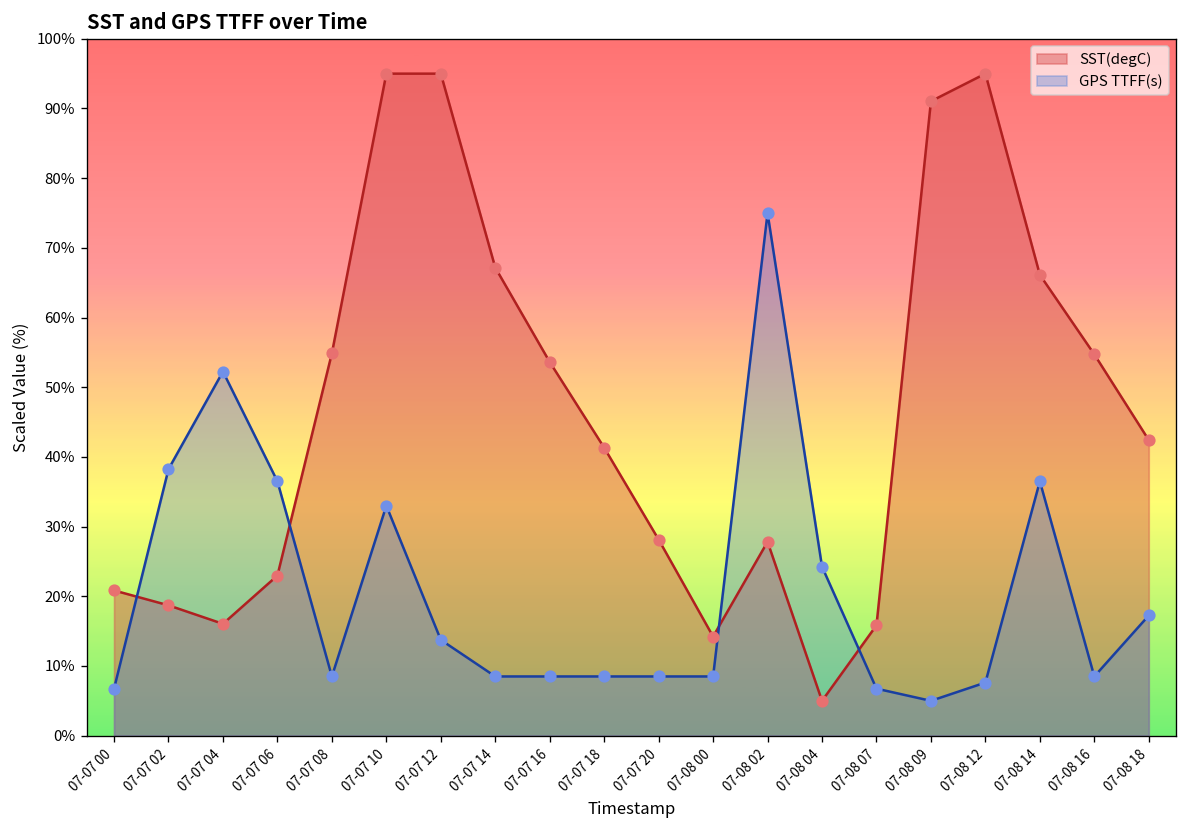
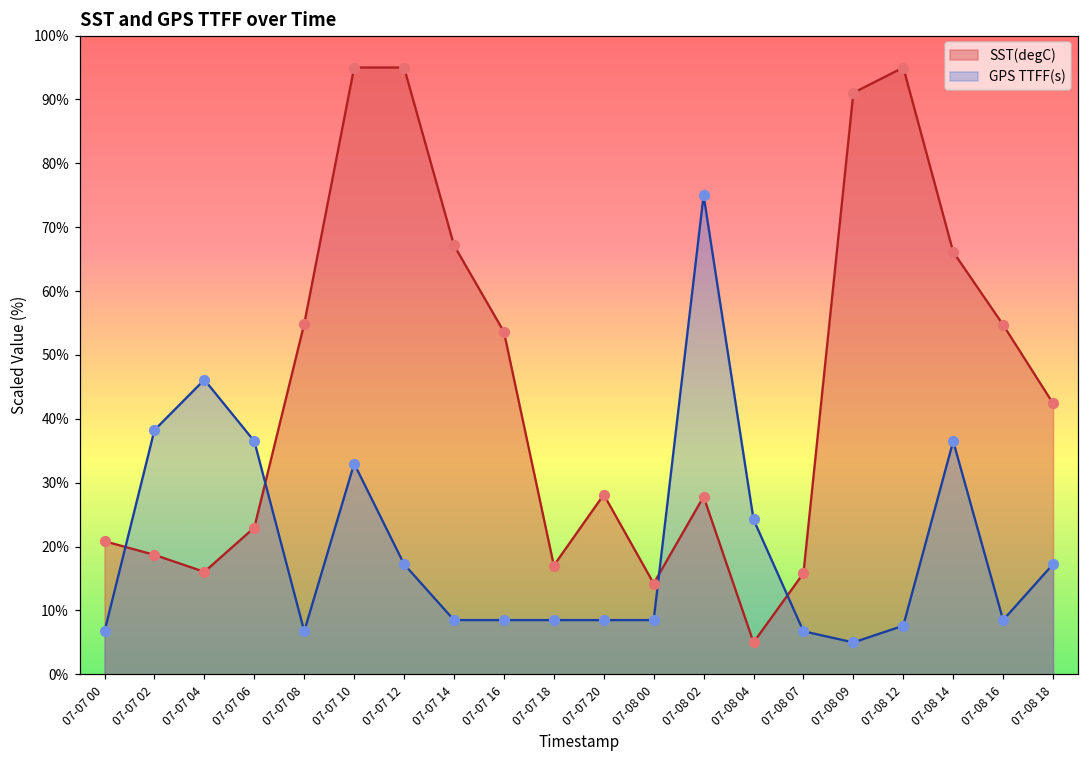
GPS TTFF(s), 07-07 04: 52% -> 46%
GPS TTFF(s), 07-07 08: 9% -> 7%
GPS TTFF(s), 07-07 12: 14% -> 17%
SST(degC), 07-07 18: 41% -> 17%
